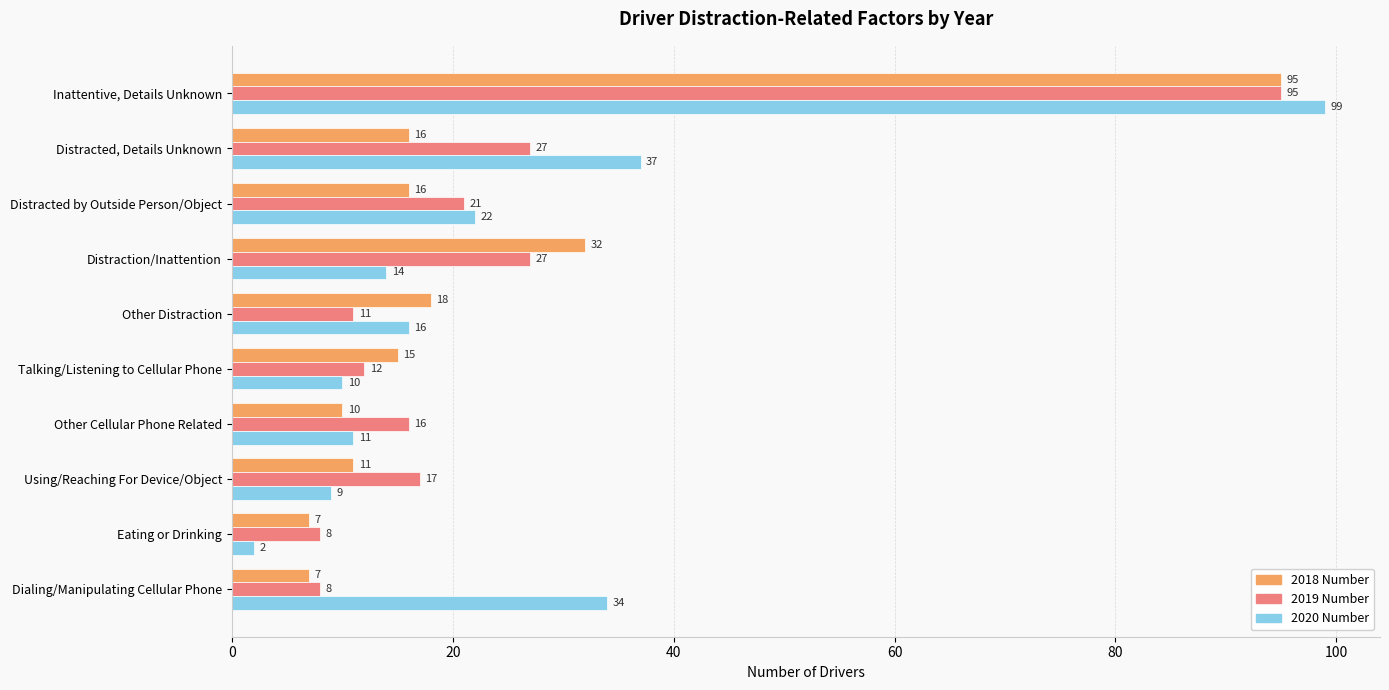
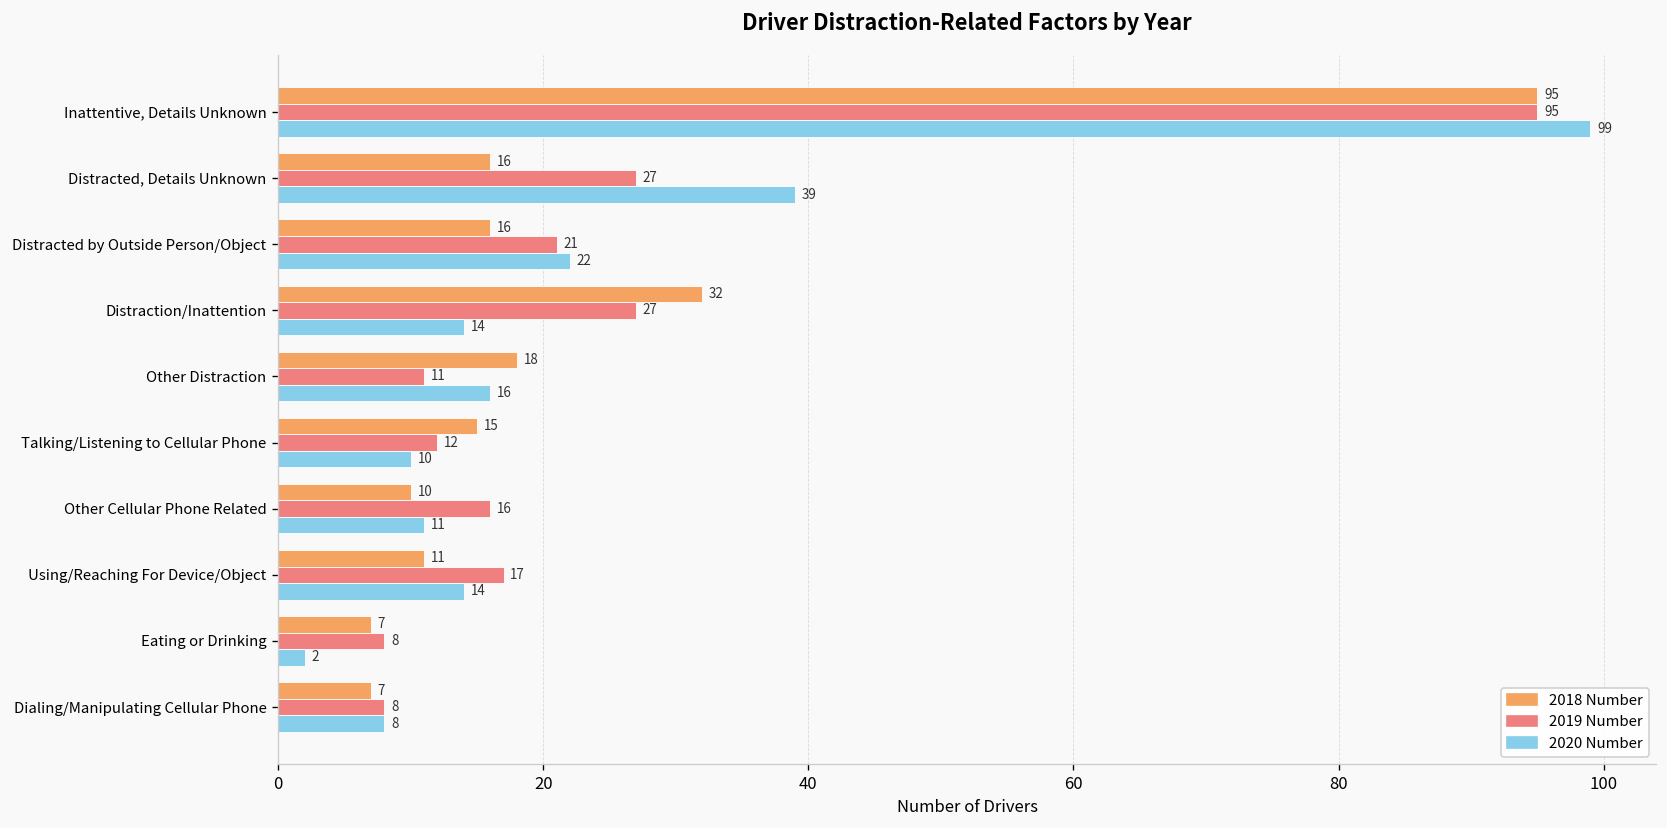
2020 Number, Distracted, Details Unknown: 37 -> 39
2020 Number, Using/Reaching For Device/Object: 9 -> 14
2020 Number, Dialing/Manipulating Cellular Phone: 34 -> 8
